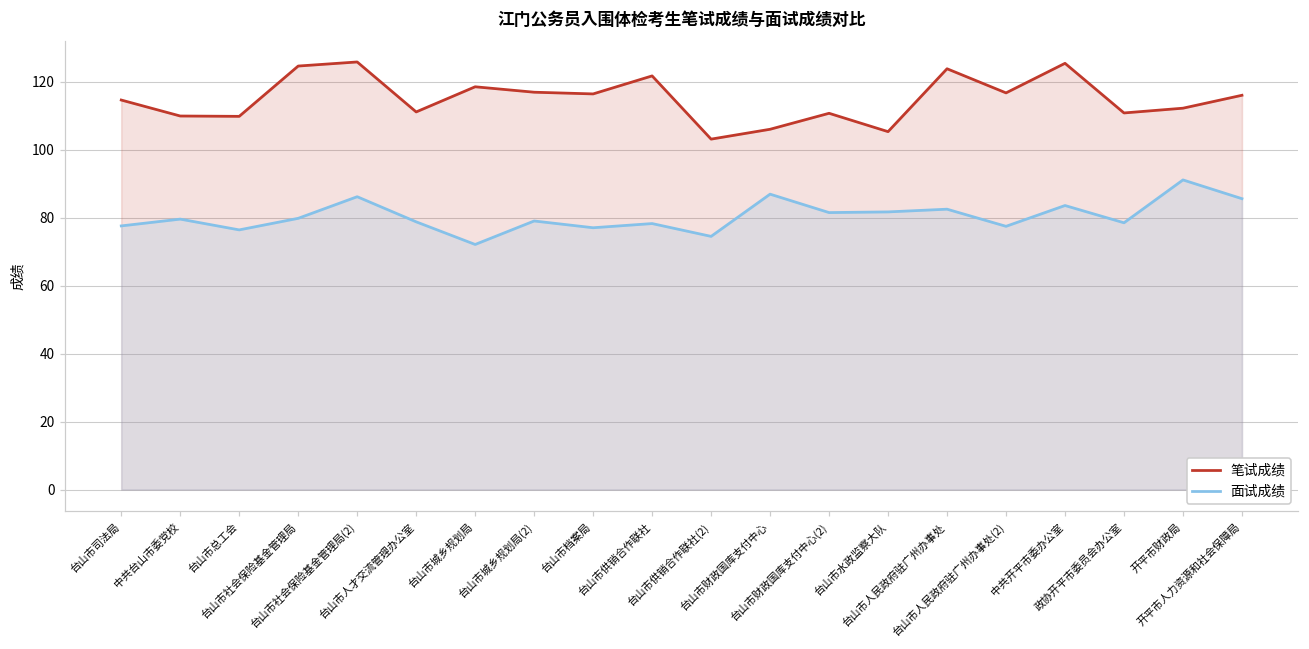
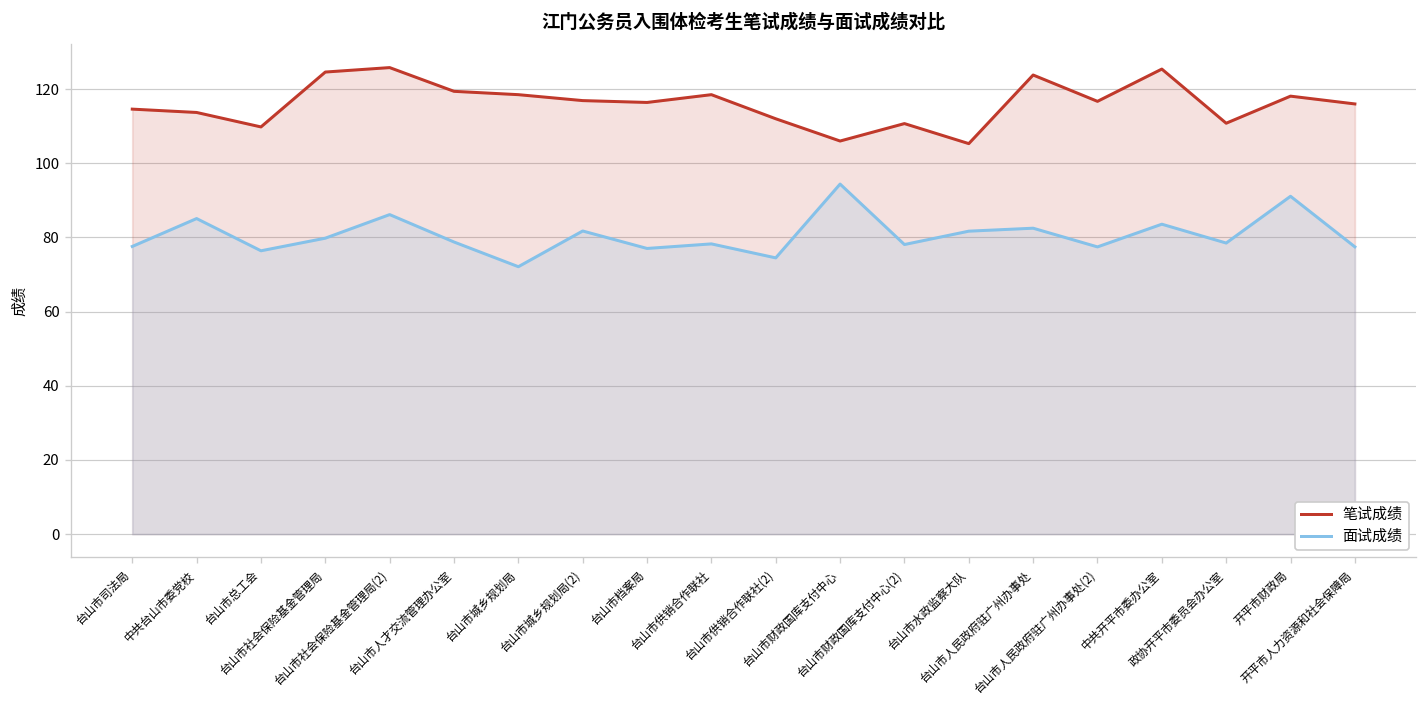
笔试成绩, 中共台山市委党校: 110 -> 114
面试成绩, 中共台山市委党校: 80 -> 85
笔试成绩, 台山市人才交流管理办公室: 111 -> 119
面试成绩, 台山市城乡规划局(2): 79 -> 82
笔试成绩, 台山市供销合作联社: 122 -> 119
笔试成绩, 台山市供销合作联社(2): 103 -> 112
面试成绩, 台山市财政国库支付中心: 87 -> 94
面试成绩, 台山市财政国库支付中心(2): 81 -> 78
笔试成绩, 开平市财政局: 112 -> 118
面试成绩, 开平市人力资源和社会保障局: 86 -> 77
